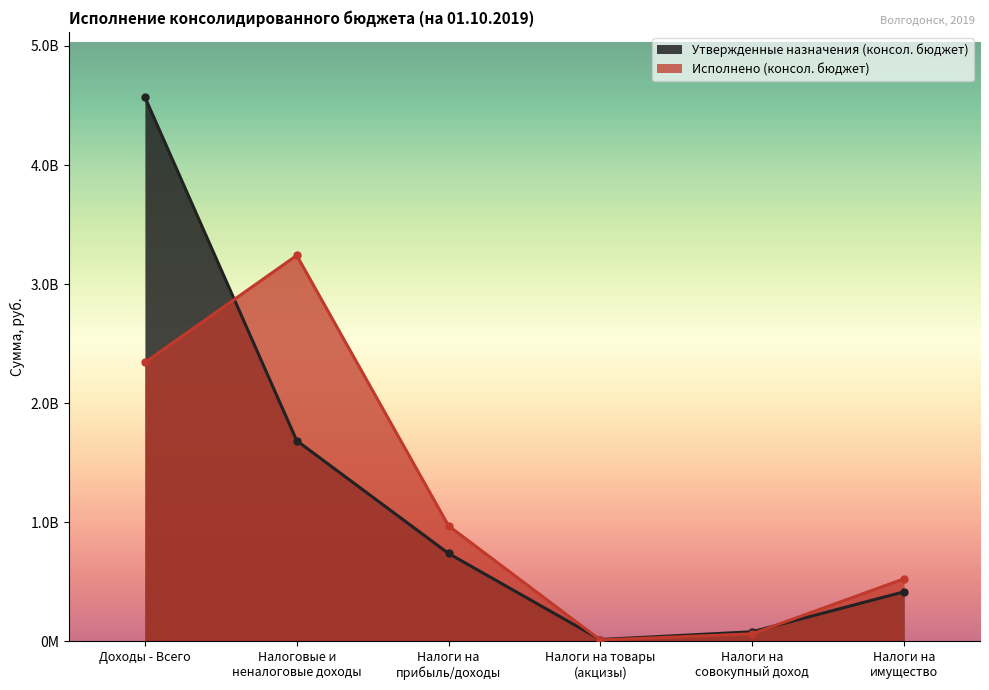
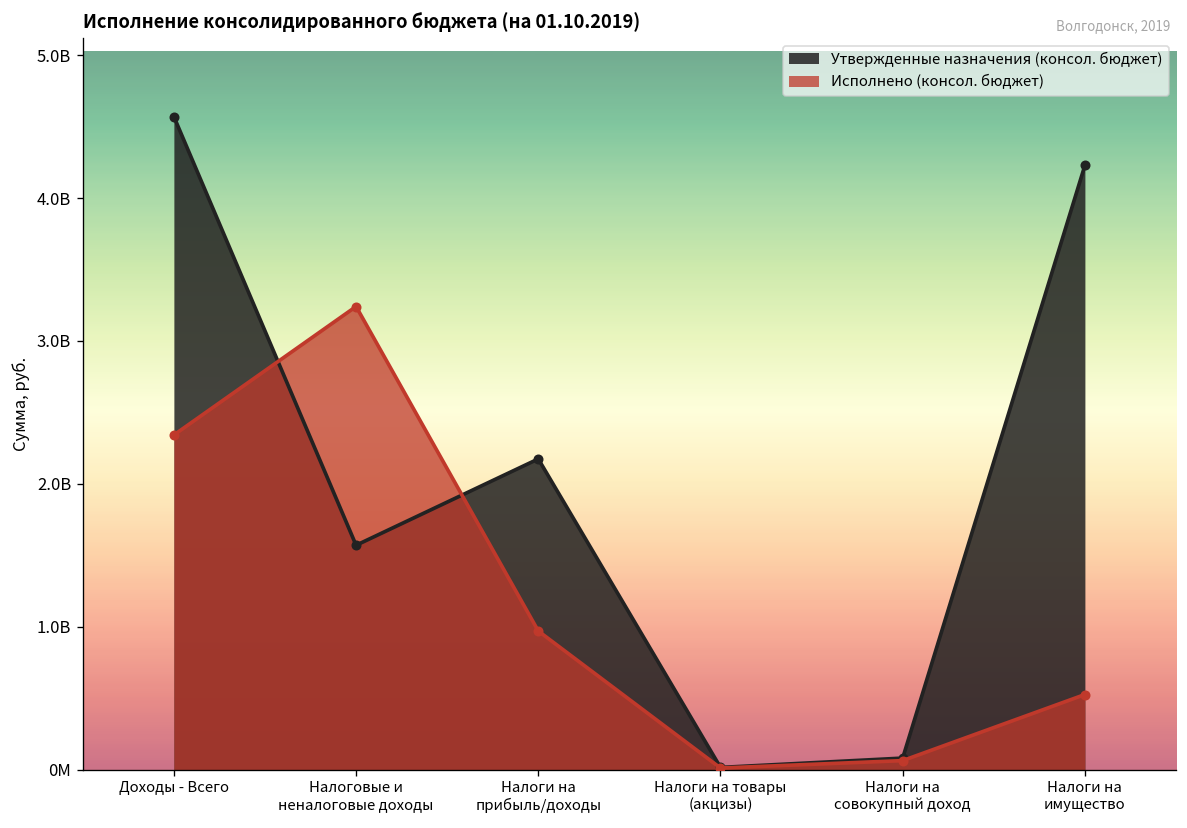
Утвержденные назначения (консол. бюджет), Налоговые и неналоговые доходы: 1690000000 -> 1570000000
Утвержденные назначения (консол. бюджет), Налоги на прибыль/доходы: 740000000 -> 2170000000
Утвержденные назначения (консол. бюджет), Налоги на имущество: 420000000 -> 4230000000
